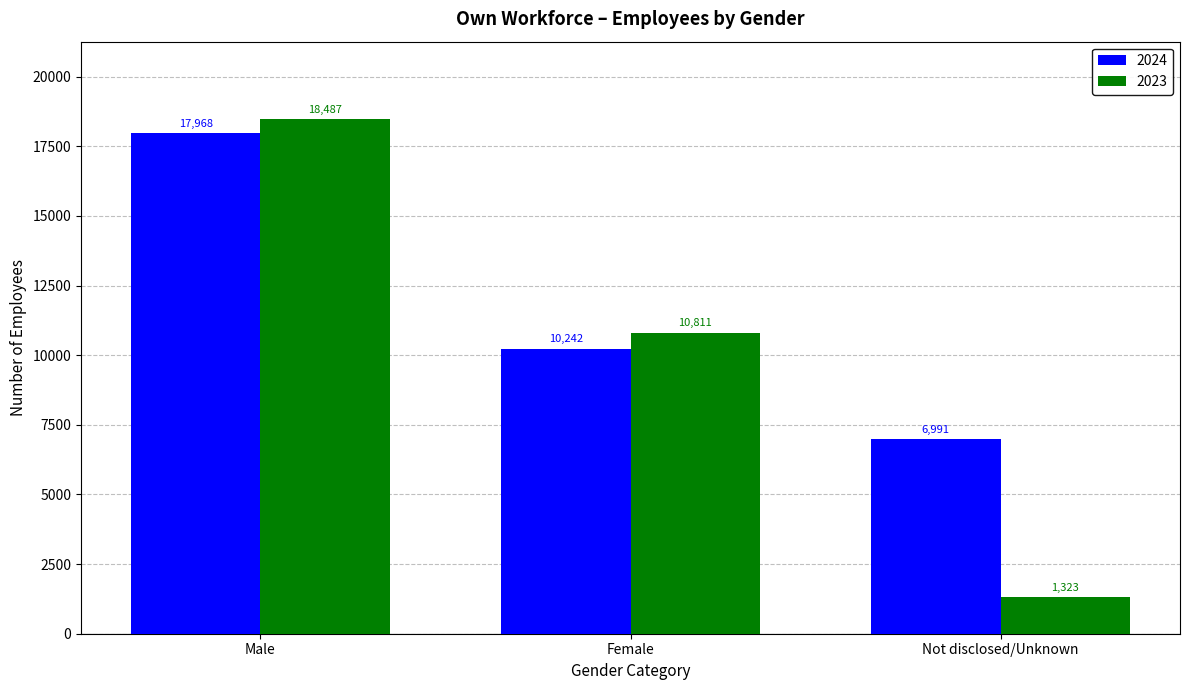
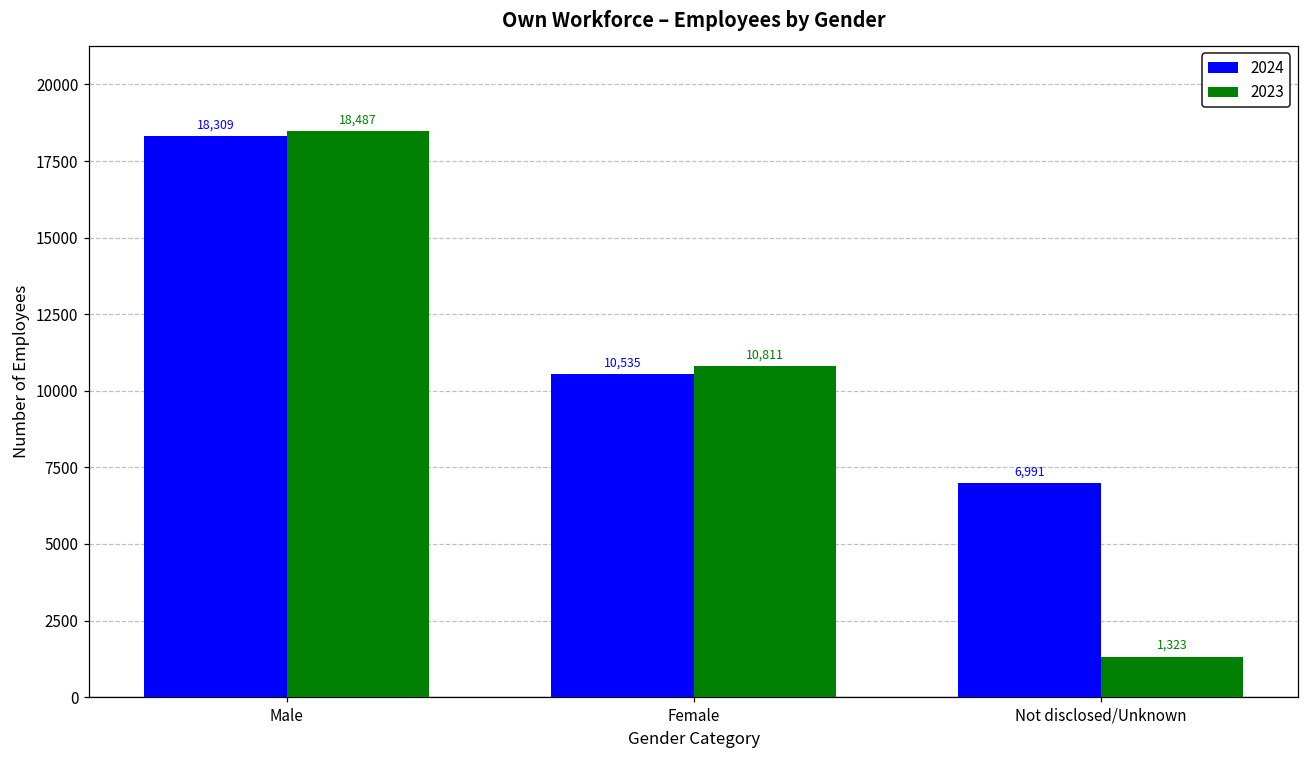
2024, Male: 17,968 -> 18,309
2024, Female: 10,242 -> 10,535
